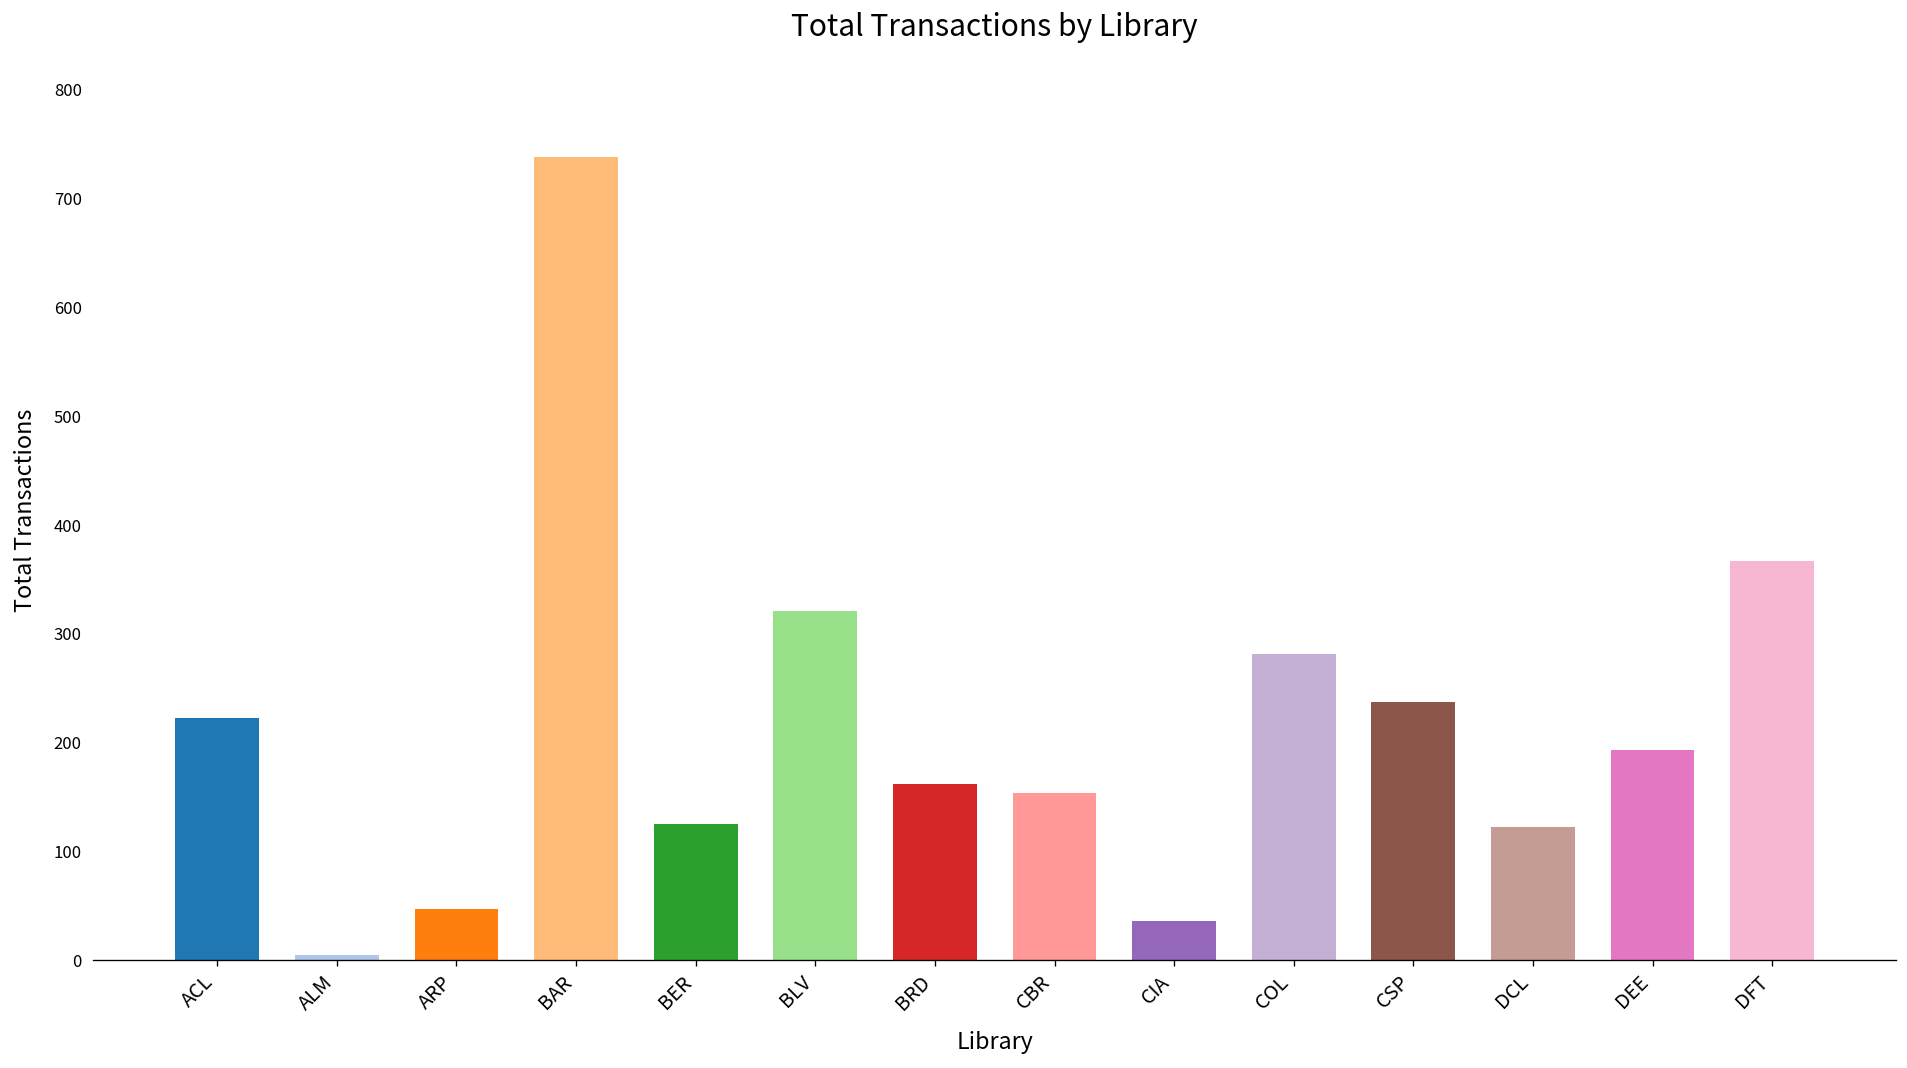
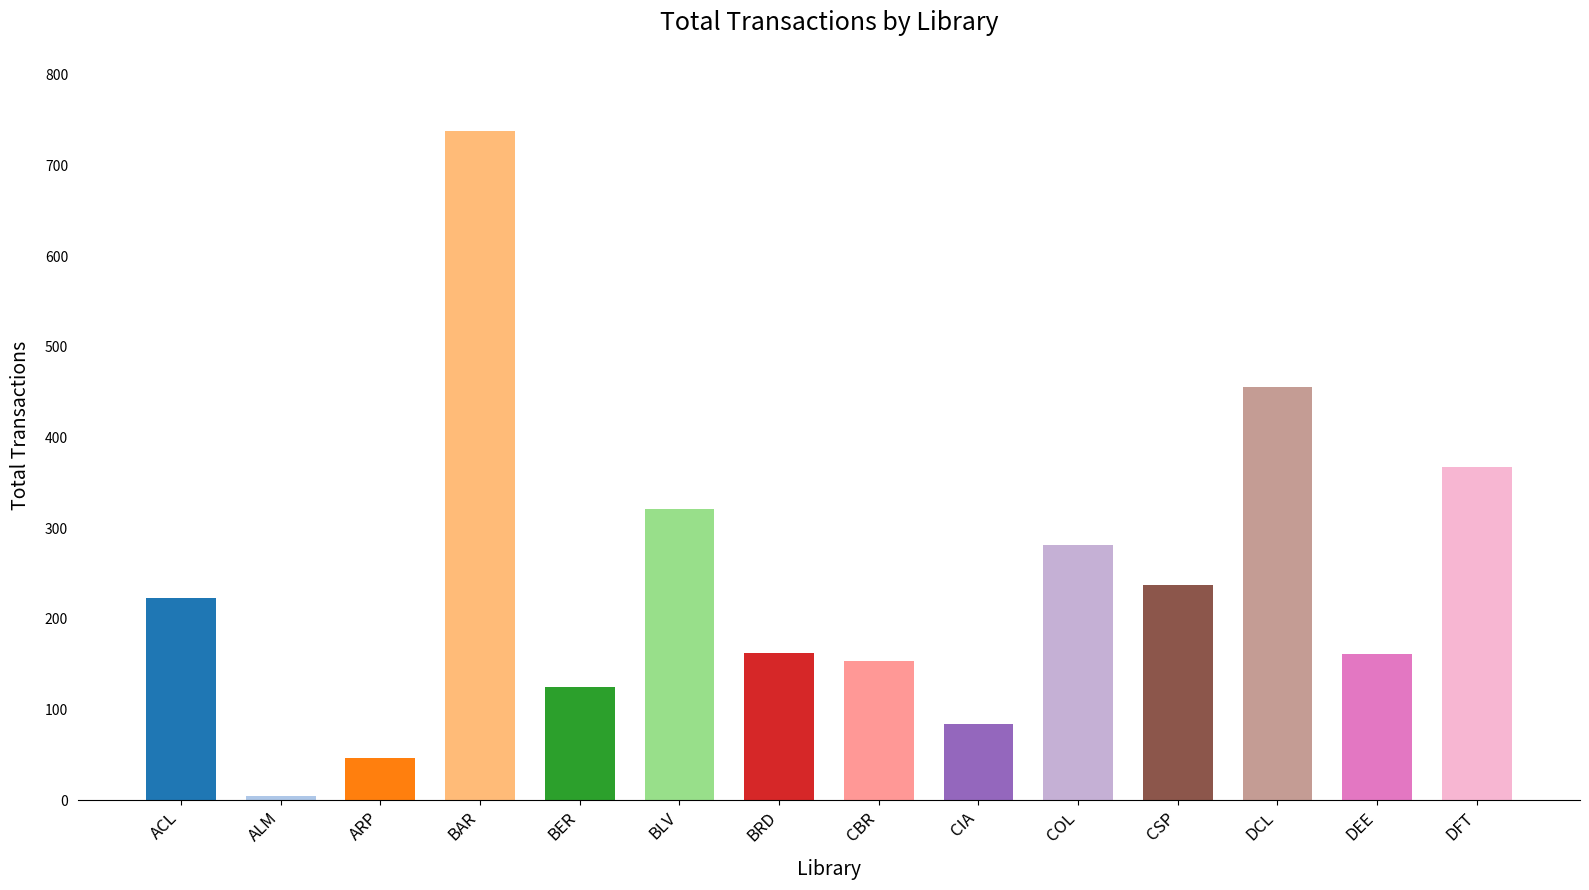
CIA: 40 -> 80
DCL: 120 -> 460
DEE: 190 -> 160
